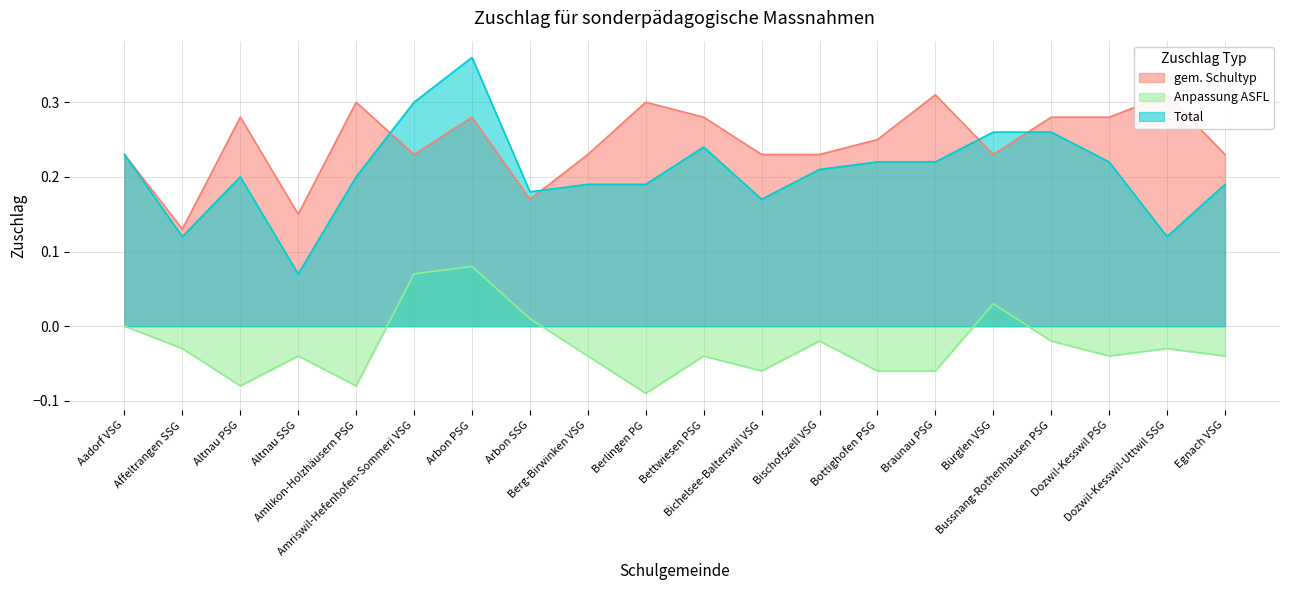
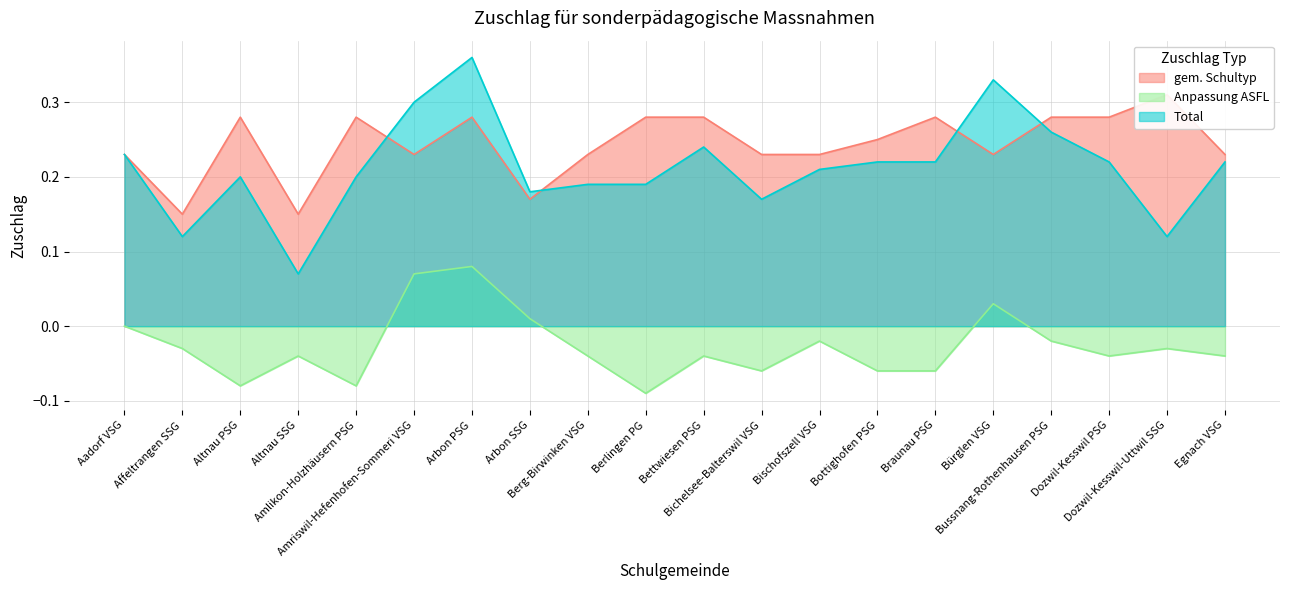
gem. Schultyp, Affeltrangen SSG: 0.13 -> 0.15
gem. Schultyp, Amlikon-Holzhäusern PSG: 0.30 -> 0.28
gem. Schultyp, Berlingen PG: 0.30 -> 0.28
gem. Schultyp, Braunau PSG: 0.31 -> 0.28
Total, Bürglen VSG: 0.26 -> 0.33
Total, Egnach VSG: 0.19 -> 0.22
